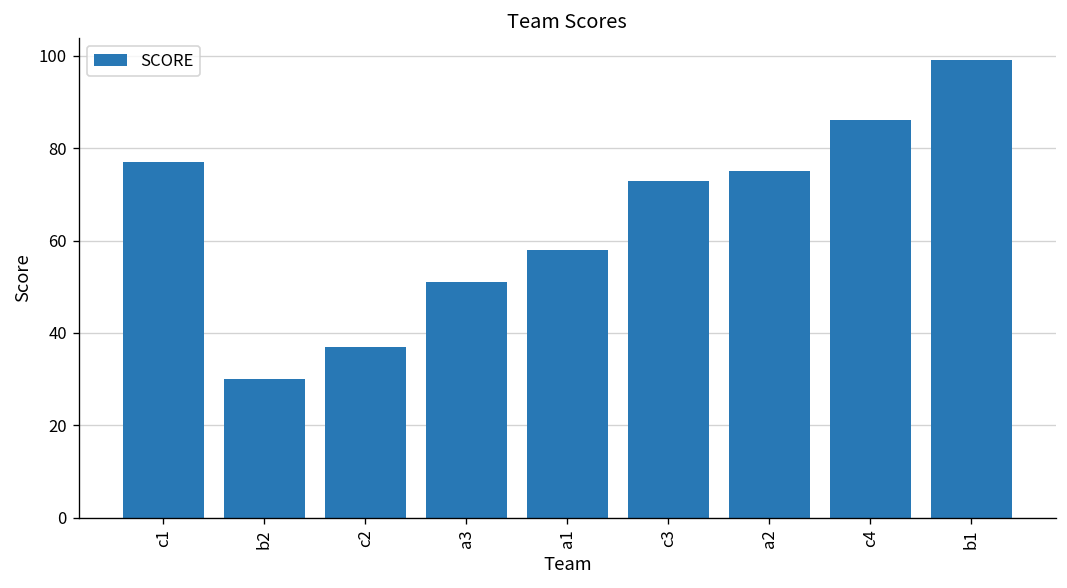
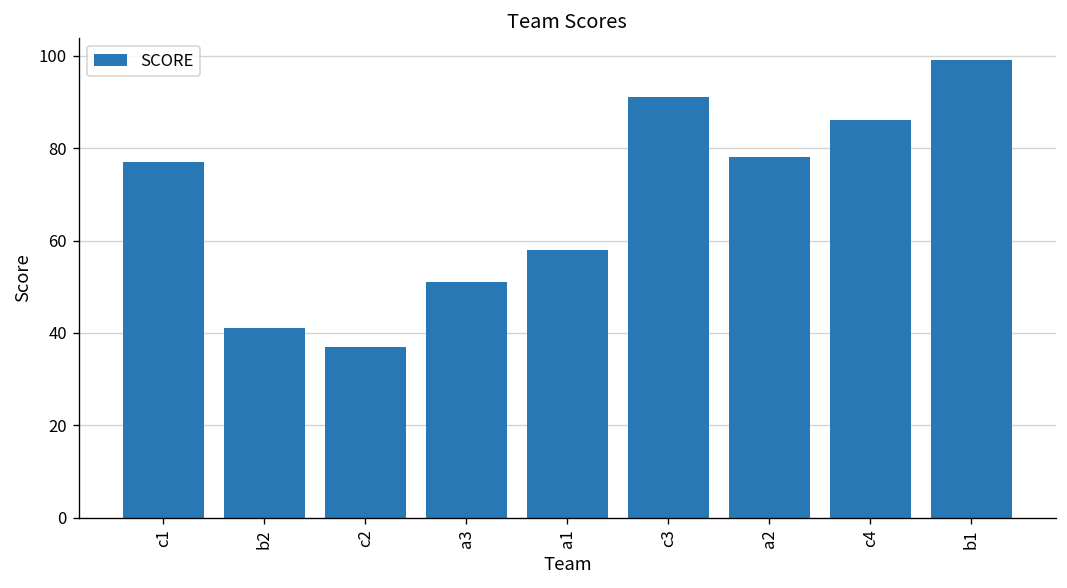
b2: 30 -> 41
c3: 73 -> 91
a2: 75 -> 78
